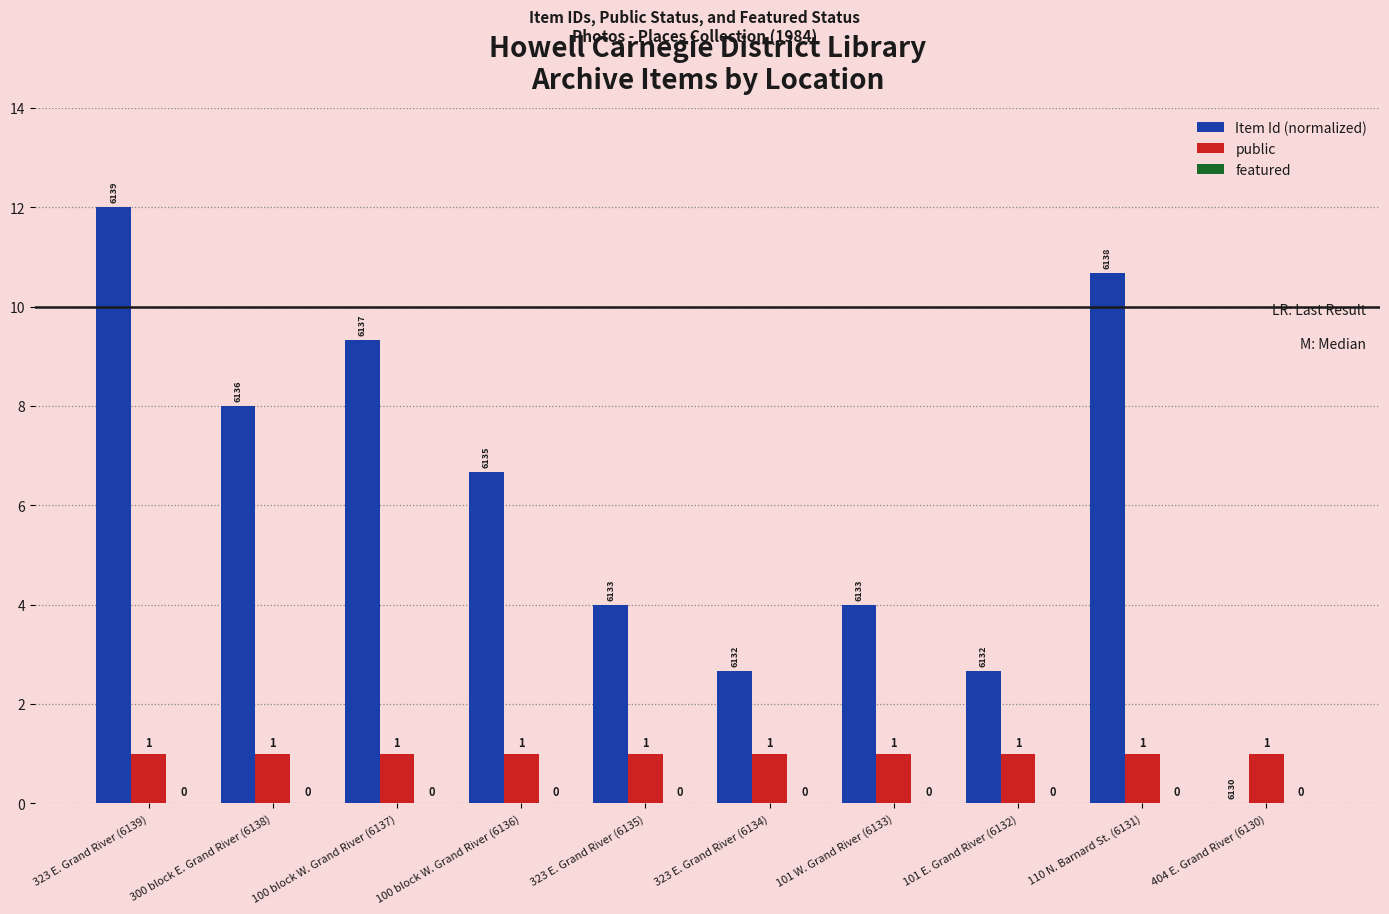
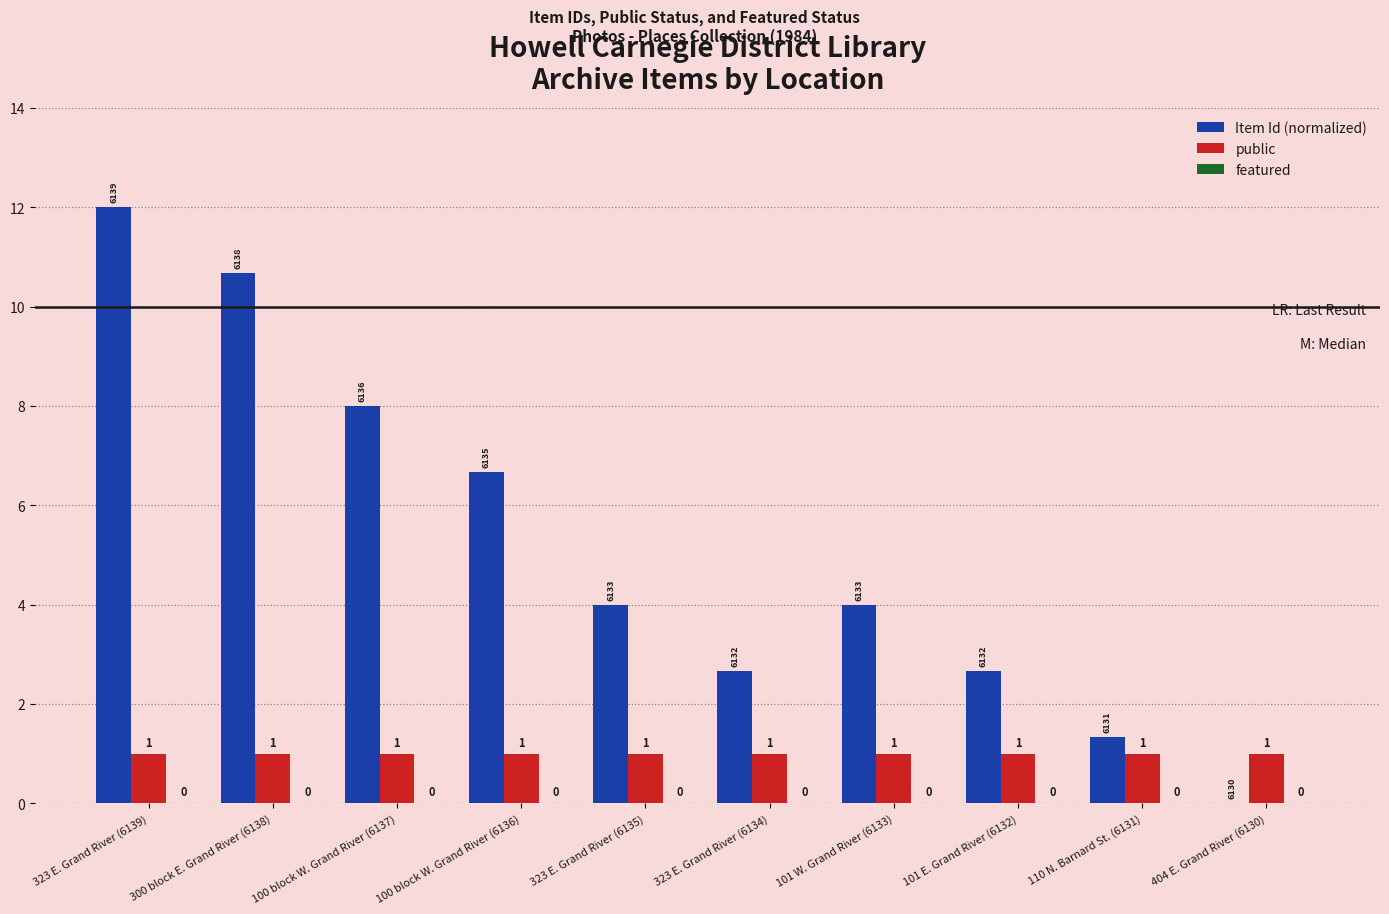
Item Id (normalized), 300 block E. Grand River (6138): 6136 -> 6138
Item Id (normalized), 100 block W. Grand River (6137): 6137 -> 6136
Item Id (normalized), 110 N. Barnard St. (6131): 6138 -> 6131
